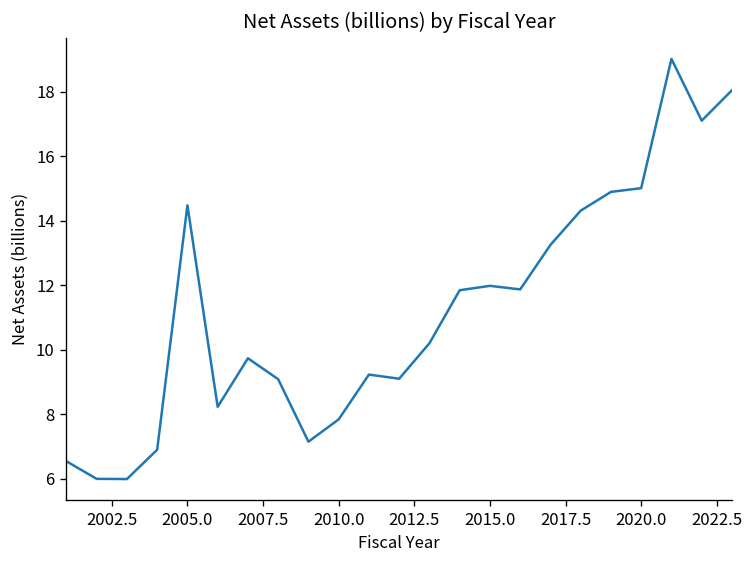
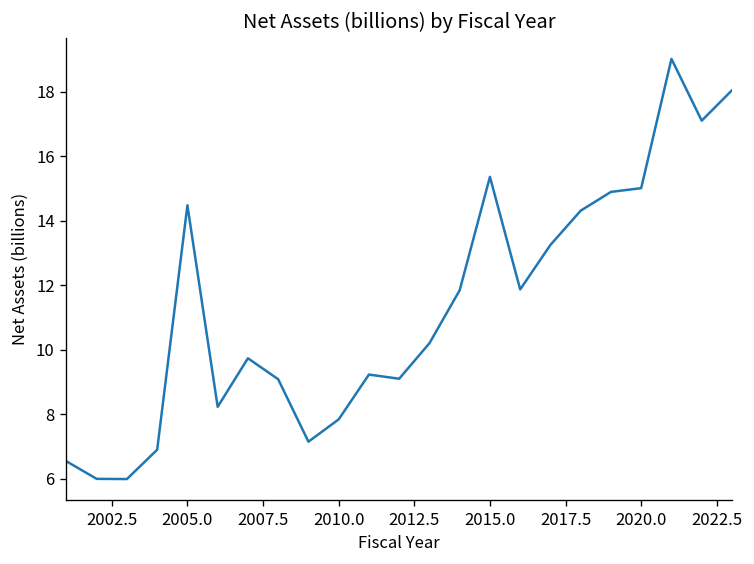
2015.0: 12.0 -> 15.4
